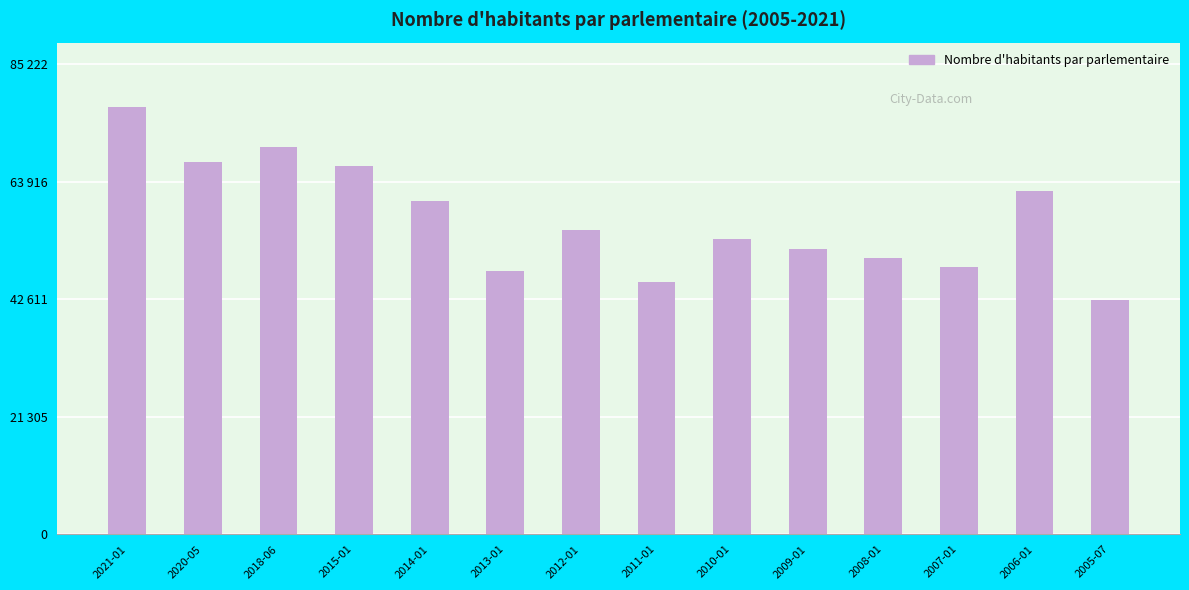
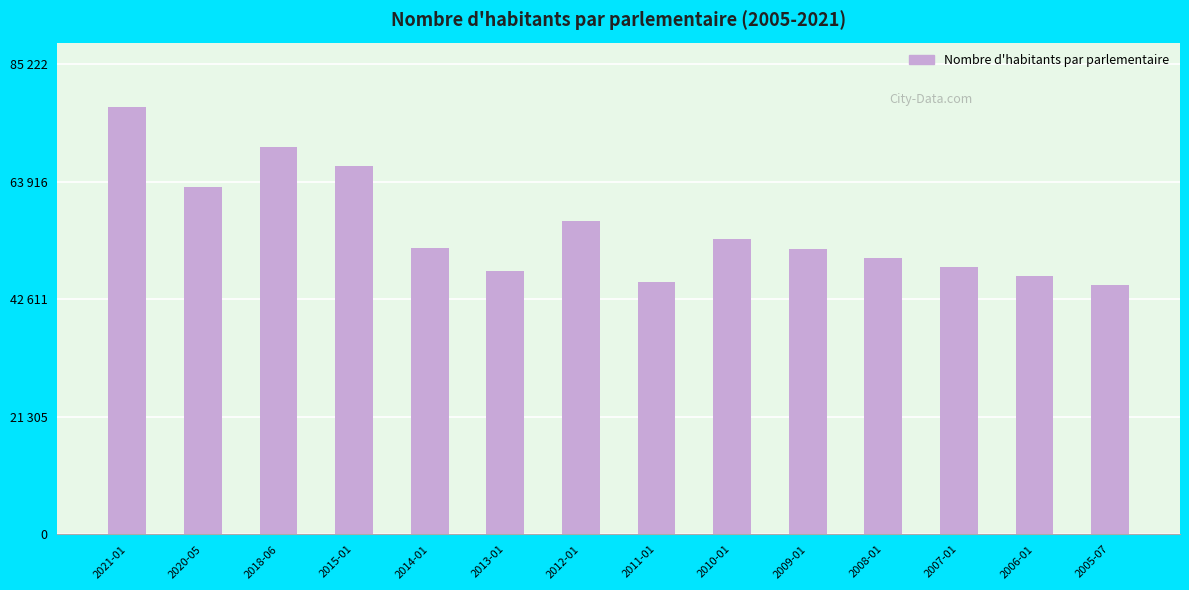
2020-05: 67000 -> 63000
2014-01: 60000 -> 52000
2012-01: 55000 -> 57000
2006-01: 62000 -> 47000
2005-07: 43000 -> 45000
